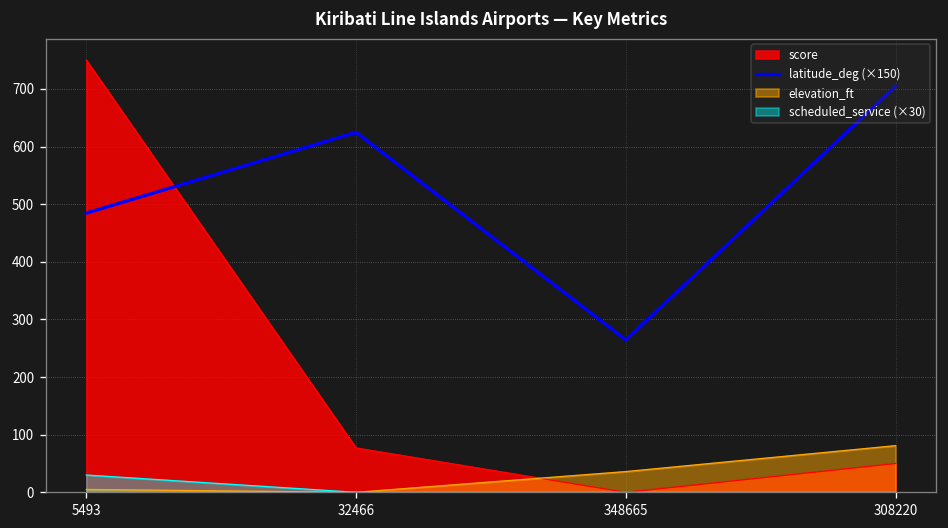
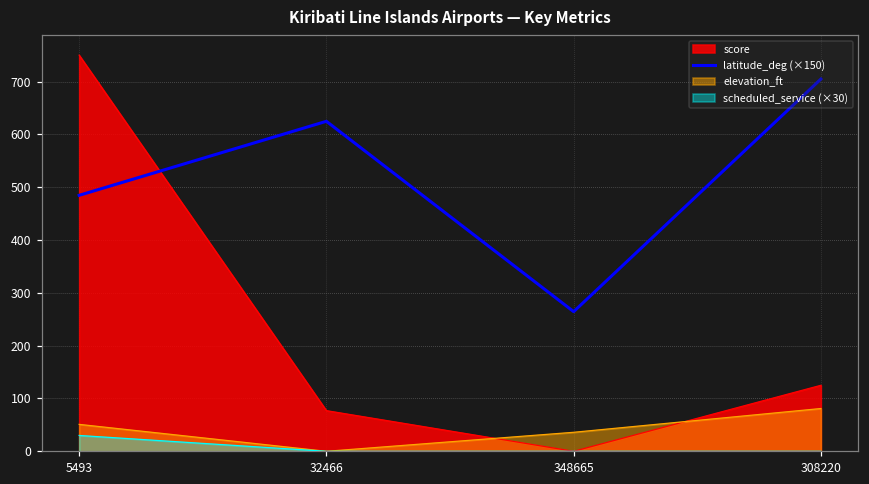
elevation_ft, 5493: 10 -> 50
score, 308220: 50 -> 130
